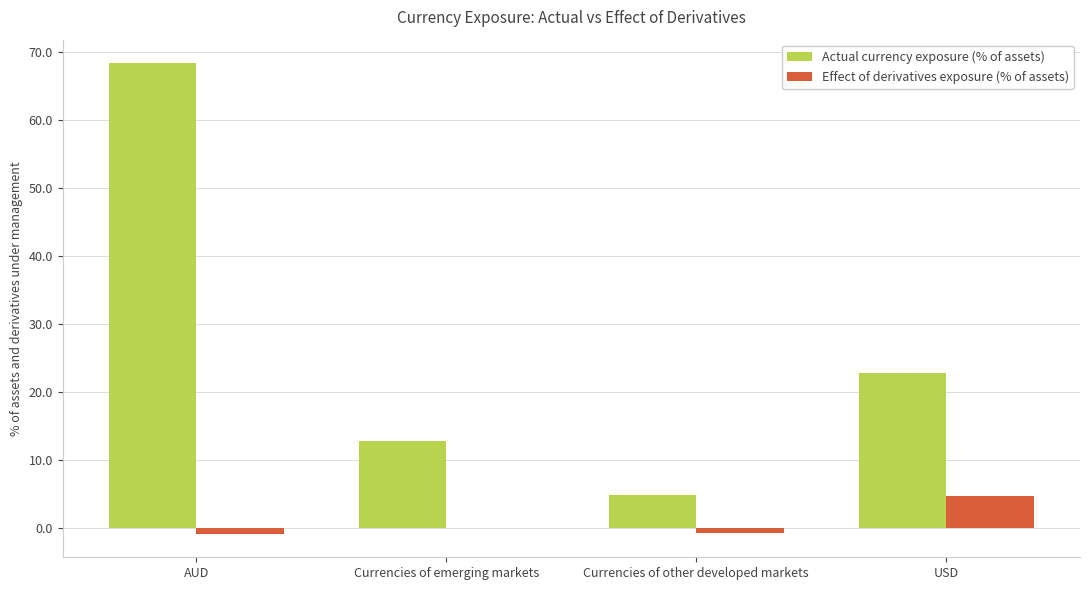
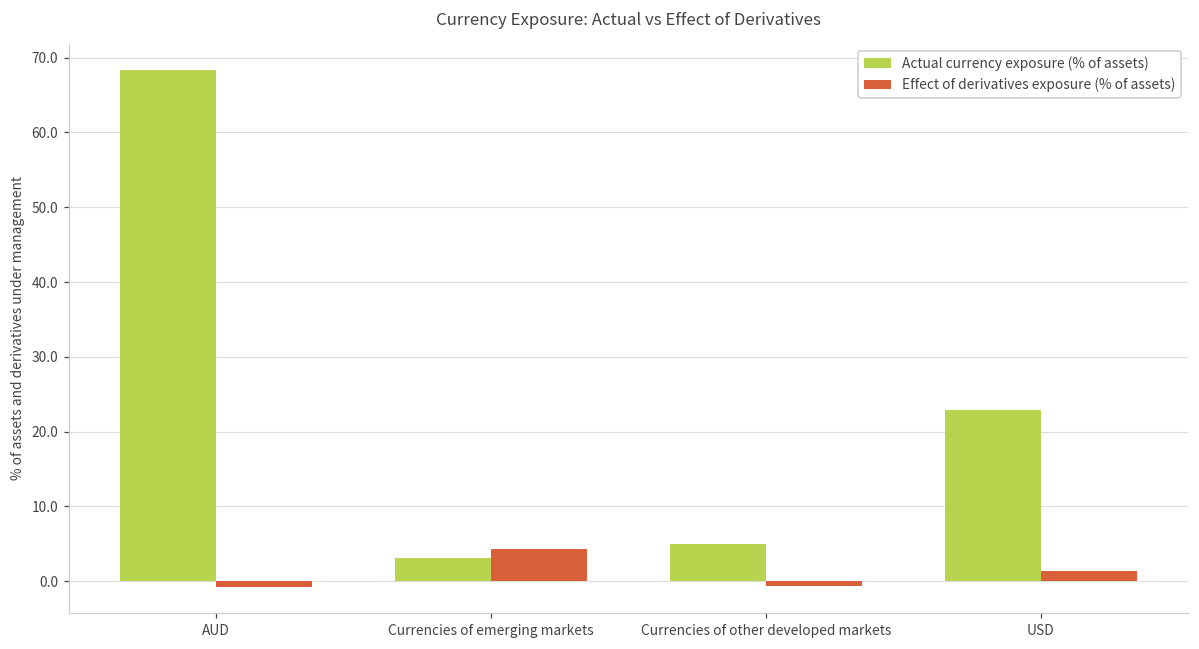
Actual currency exposure (% of assets), Currencies of emerging markets: 13 -> 3
Effect of derivatives exposure (% of assets), Currencies of emerging markets: 0 -> 4
Effect of derivatives exposure (% of assets), USD: 5 -> 1
